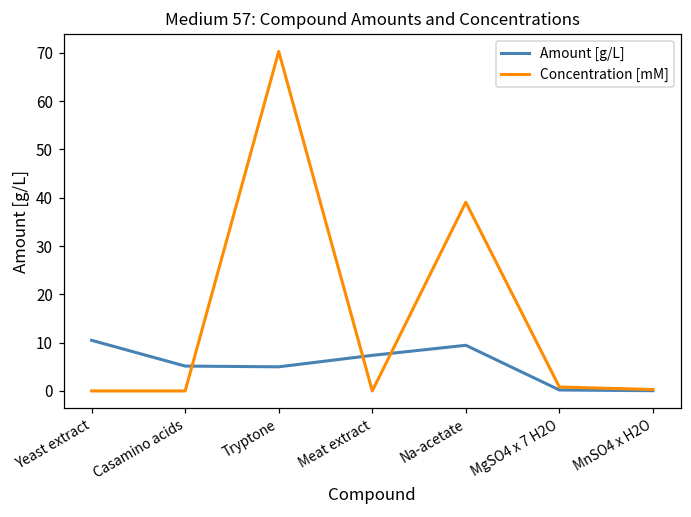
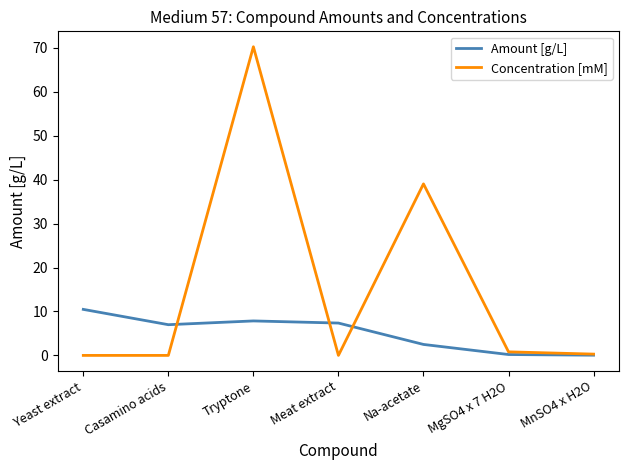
Amount [g/L], Casamino acids: 5 -> 7
Amount [g/L], Tryptone: 5 -> 8
Amount [g/L], Na-acetate: 9 -> 2
